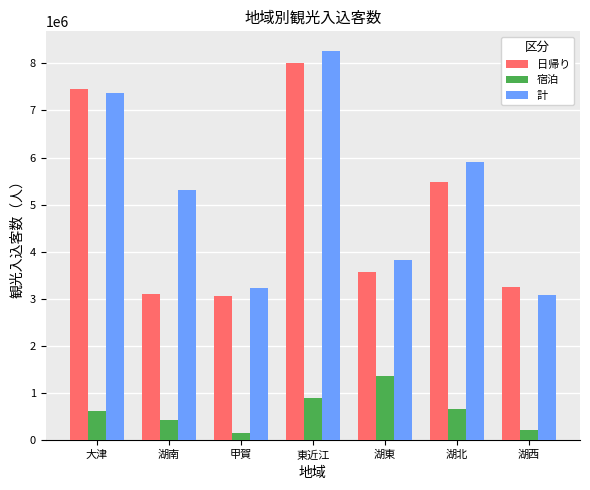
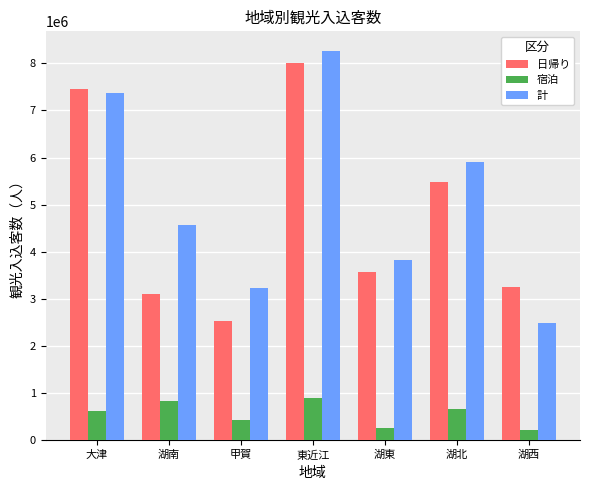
宿泊, 湖南: 400000 -> 800000
計, 湖南: 5300000 -> 4600000
日帰り, 甲賀: 3100000 -> 2500000
宿泊, 甲賀: 200000 -> 400000
宿泊, 湖東: 1400000 -> 300000
計, 湖西: 3100000 -> 2500000
